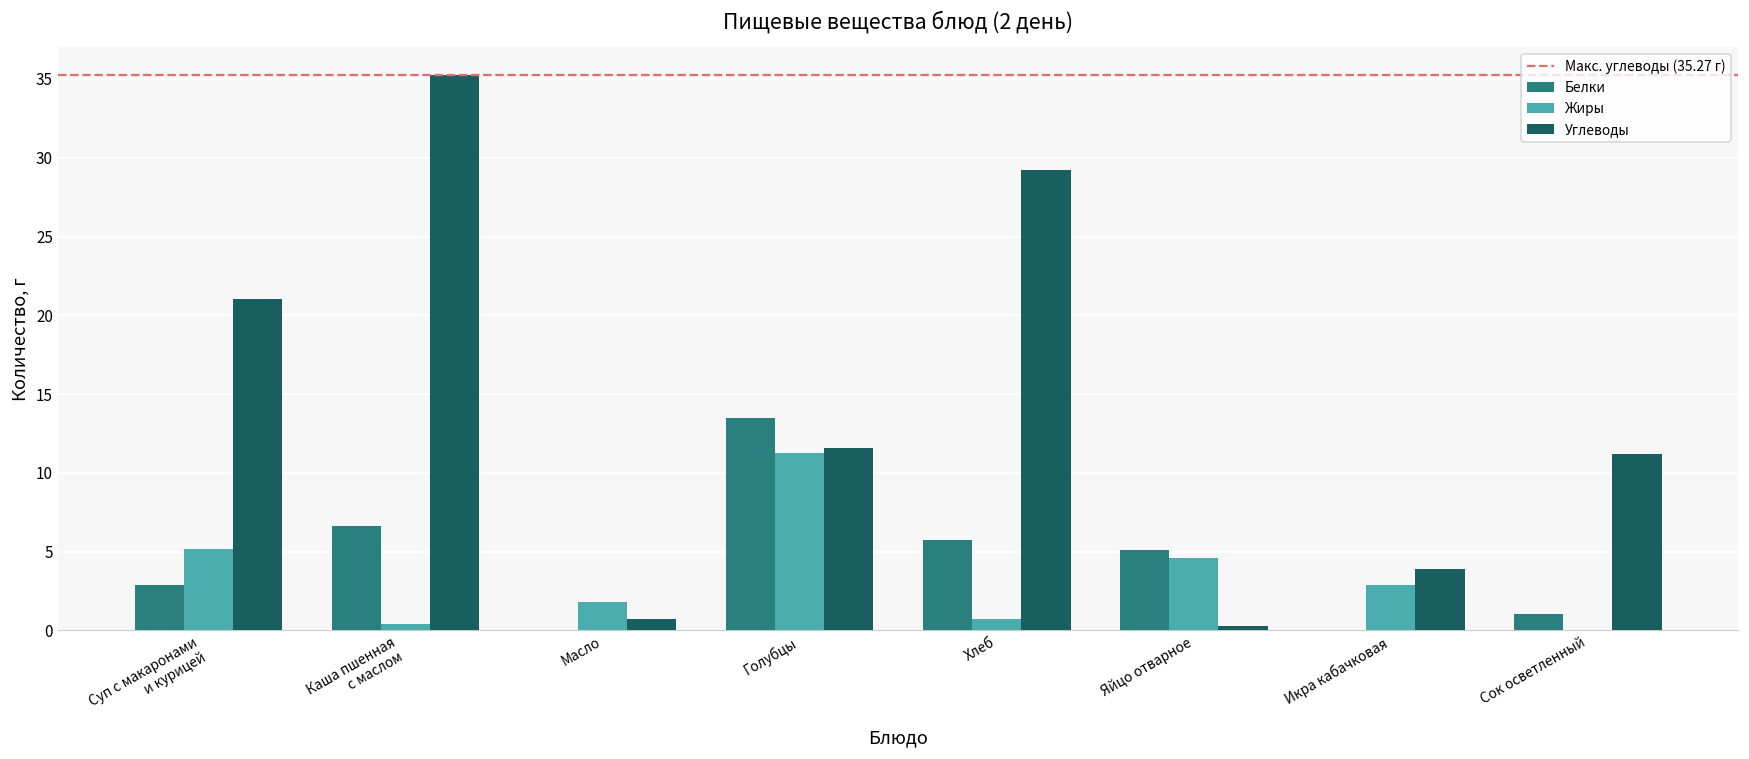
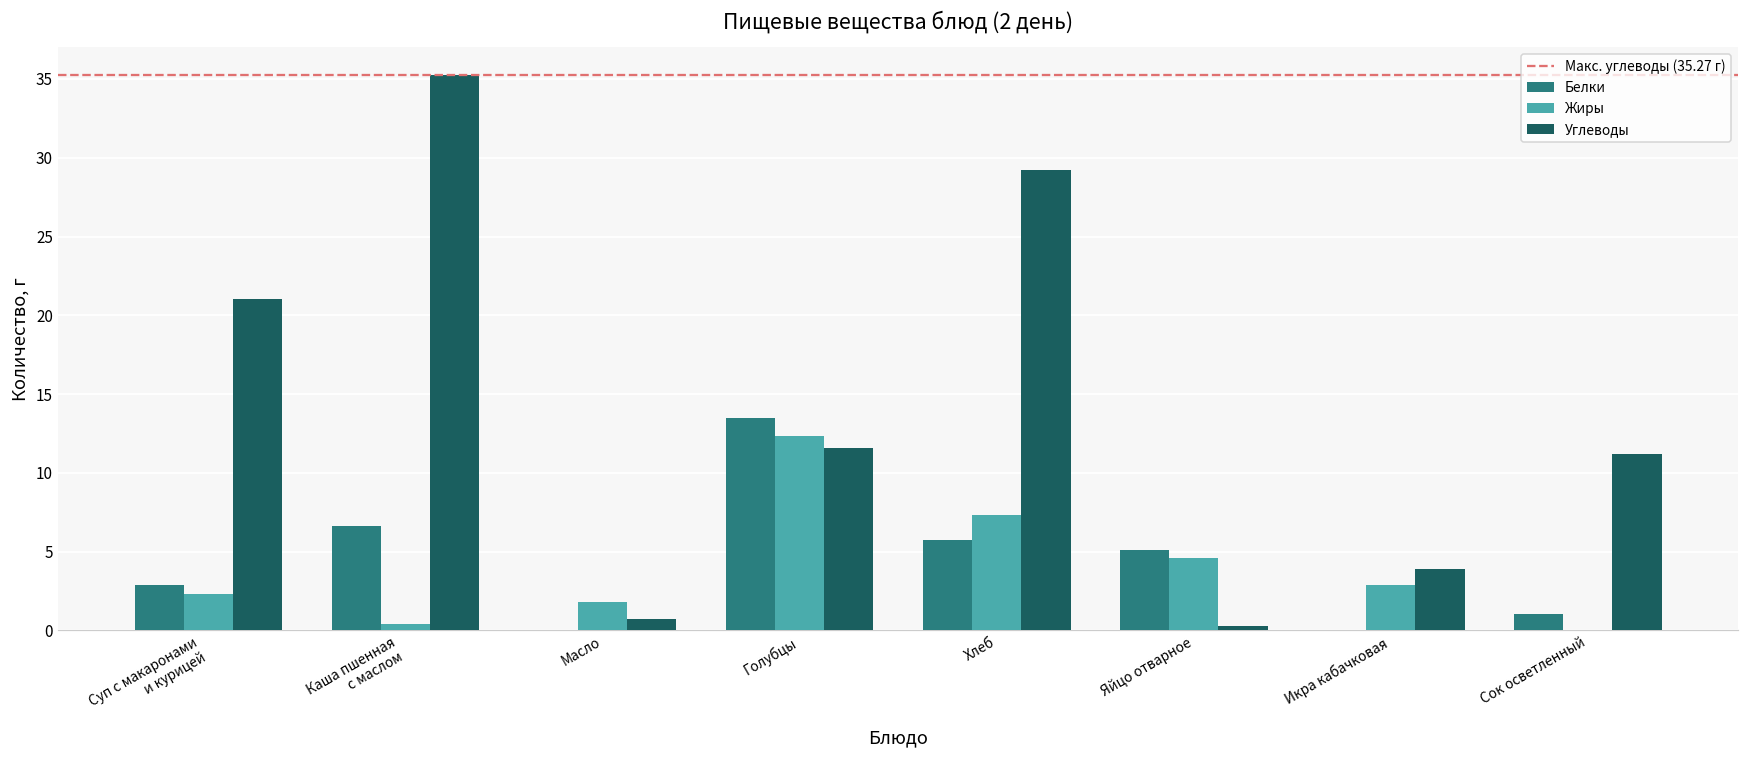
Жиры, Суп с макаронами и курицей: 5.2 -> 2.3
Жиры, Голубцы: 11.3 -> 12.4
Жиры, Хлеб: 0.7 -> 7.3
